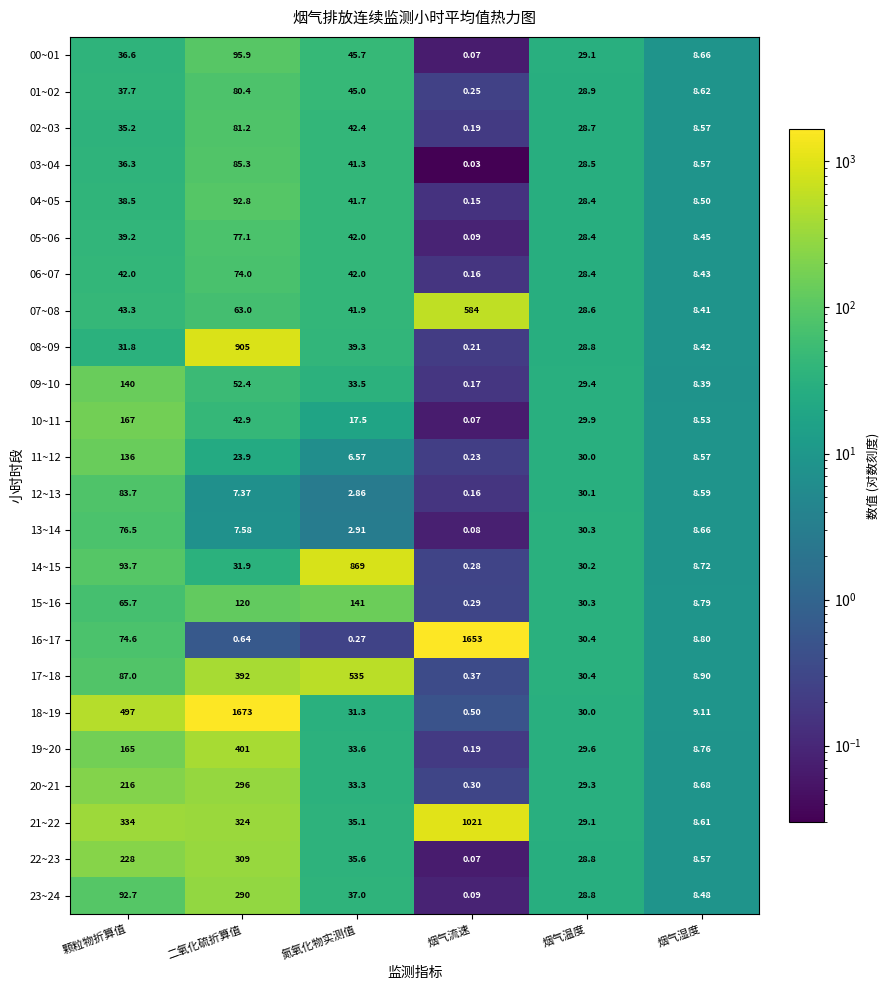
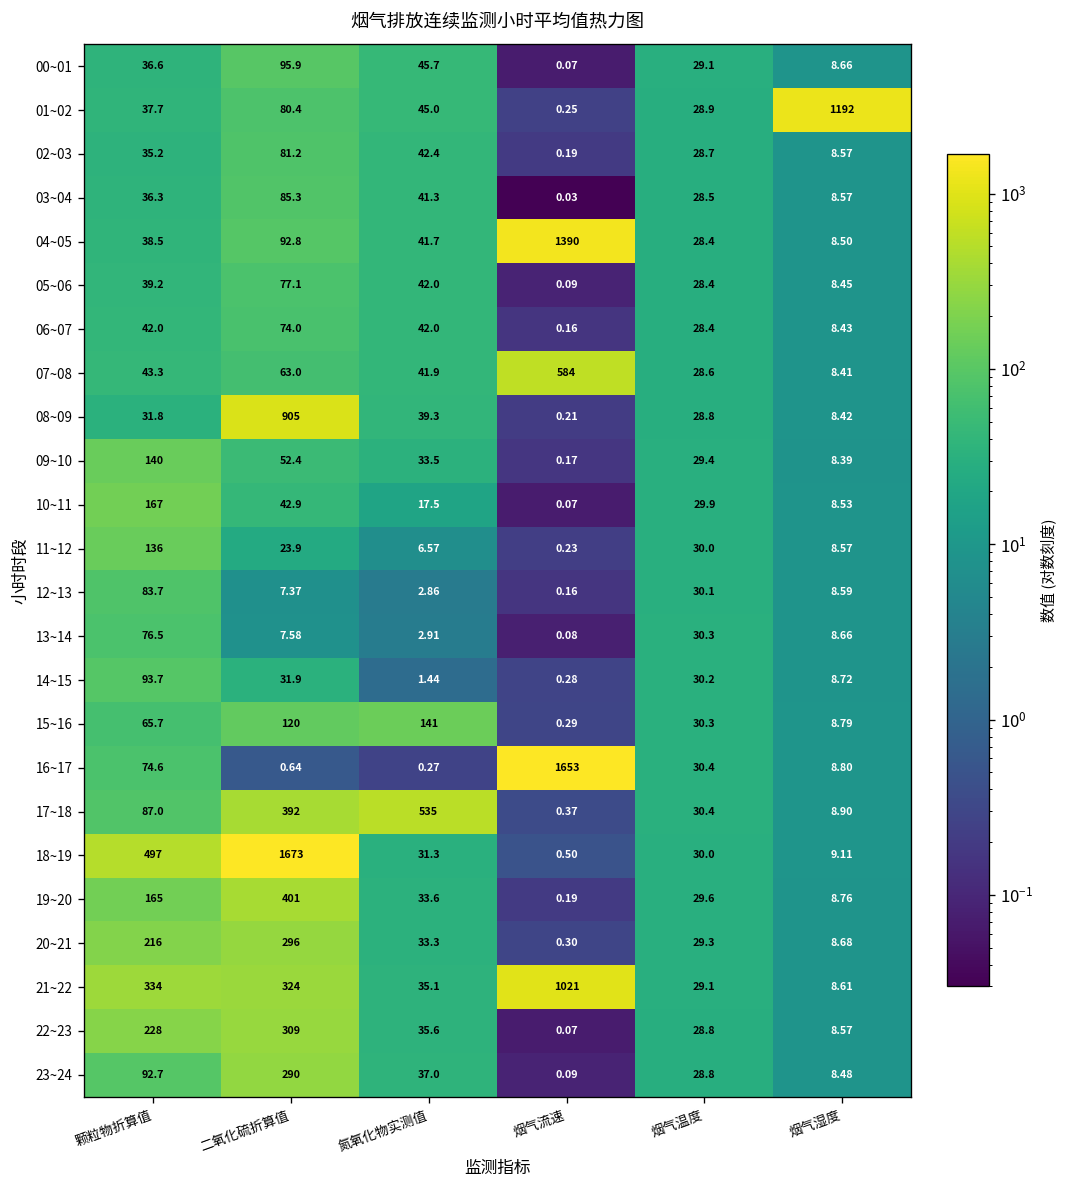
01~02, 烟气湿度: 8.62 -> 1192
04~05, 烟气流速: 0.15 -> 1390
14~15, 氮氧化物实测值: 869 -> 1.44
